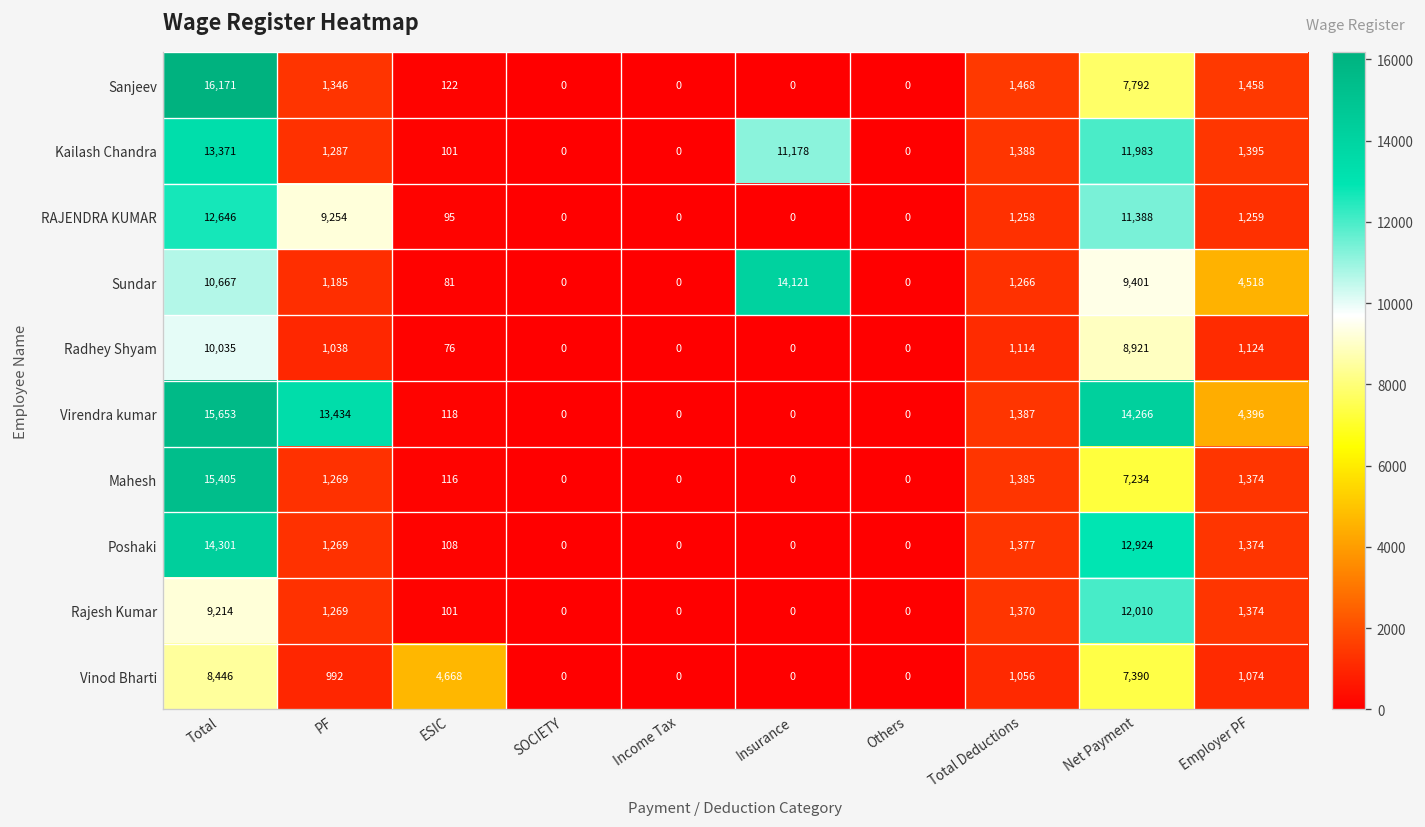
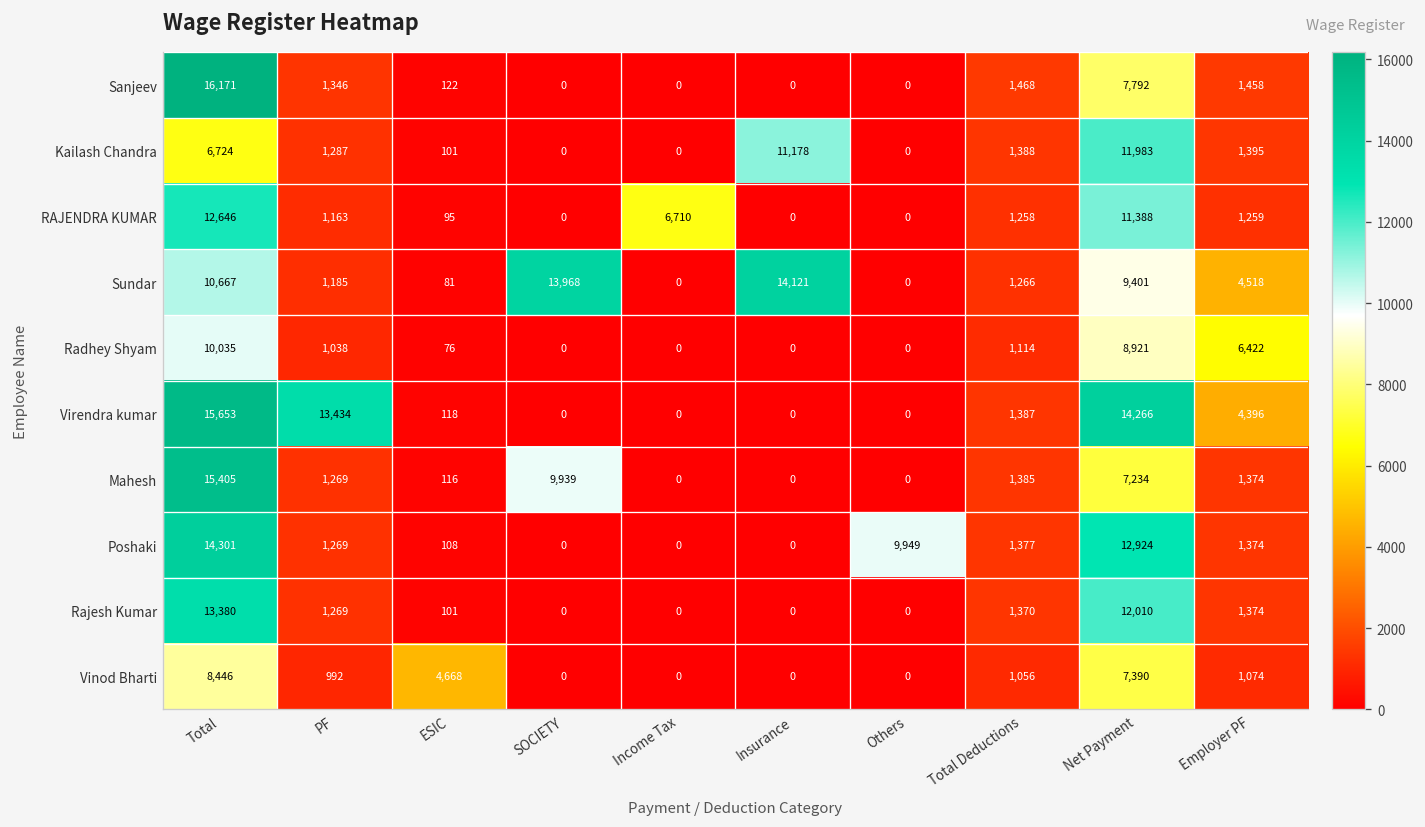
Kailash Chandra, Total: 13,371 -> 6,724
RAJENDRA KUMAR, PF: 9,254 -> 1,163
RAJENDRA KUMAR, Income Tax: 0 -> 6,710
Sundar, SOCIETY: 0 -> 13,968
Radhey Shyam, Employer PF: 1,124 -> 6,422
Mahesh, SOCIETY: 0 -> 9,939
Poshaki, Others: 0 -> 9,949
Rajesh Kumar, Total: 9,214 -> 13,380
